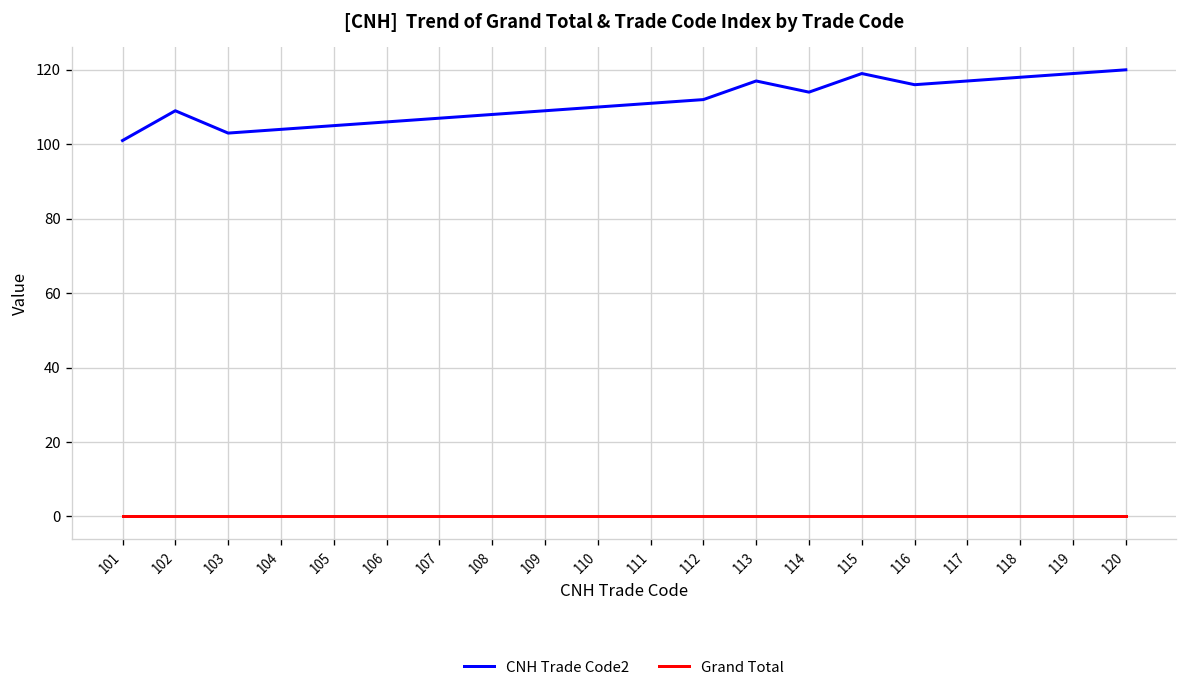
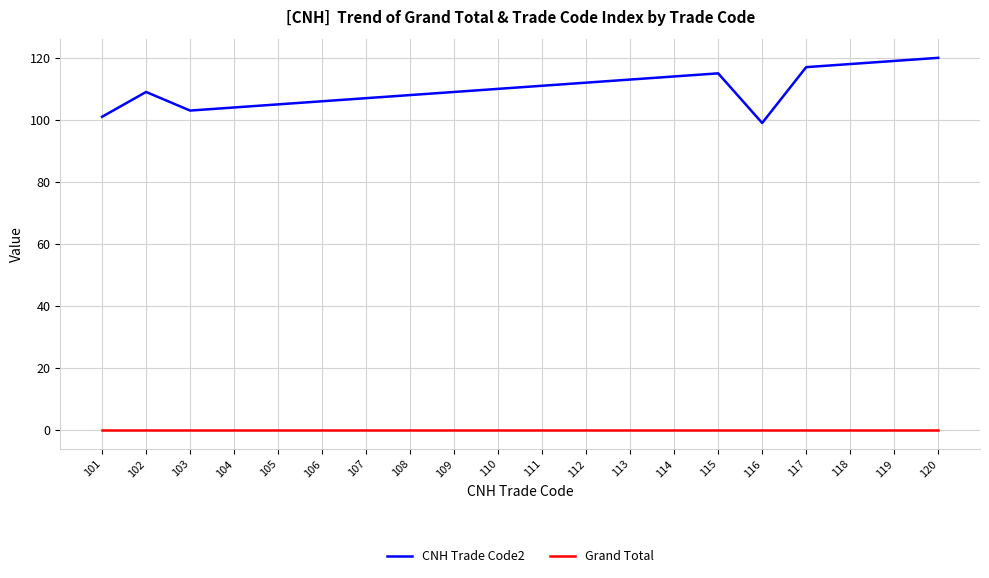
CNH Trade Code2, 113: 117 -> 113
CNH Trade Code2, 115: 119 -> 115
CNH Trade Code2, 116: 116 -> 99
